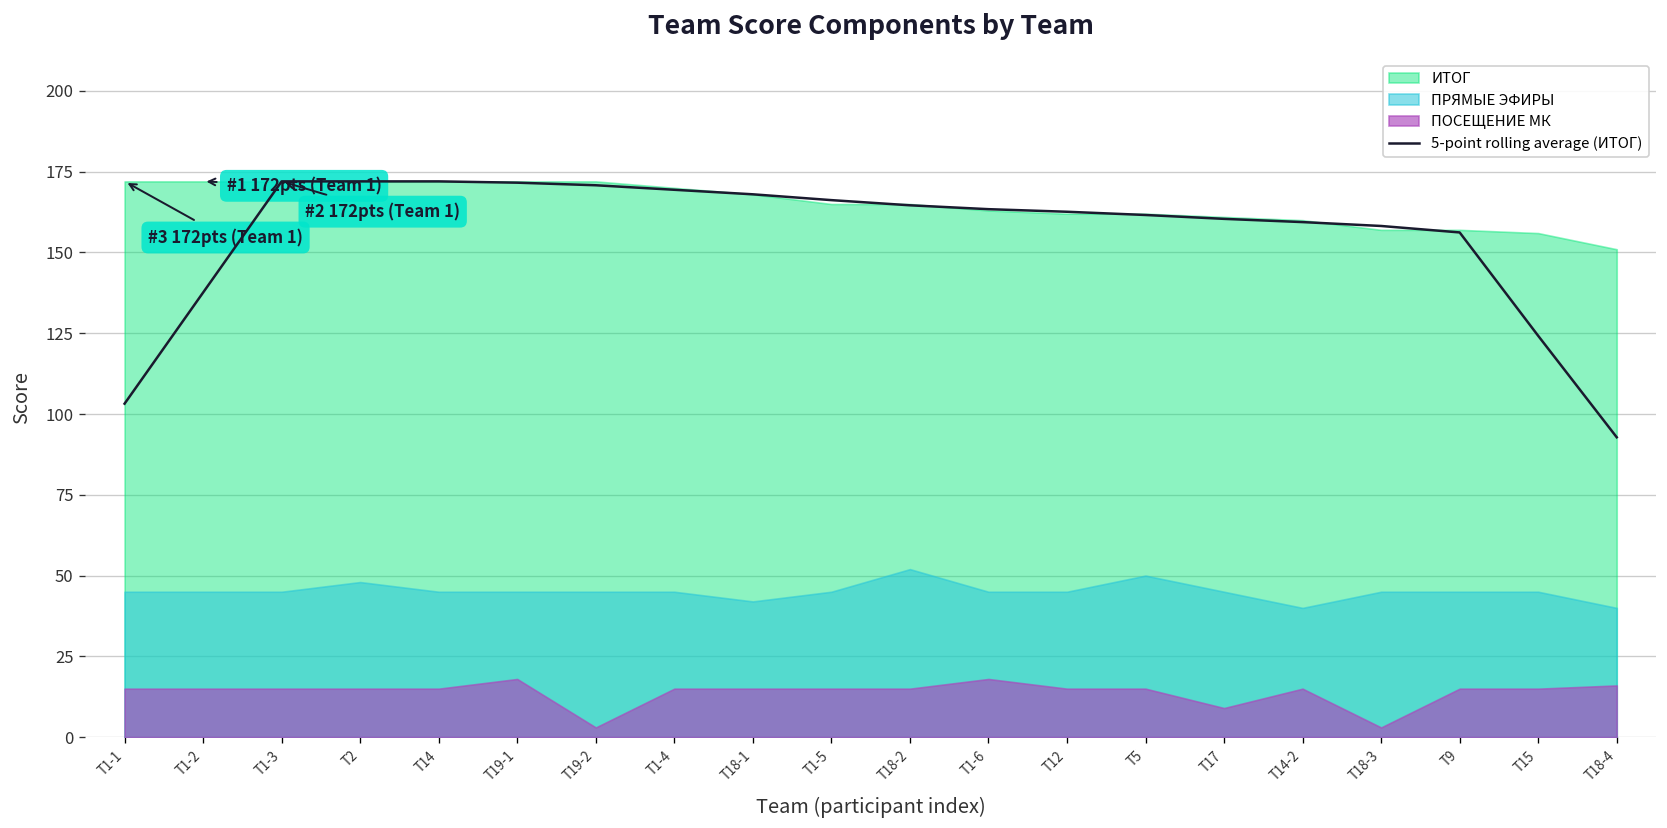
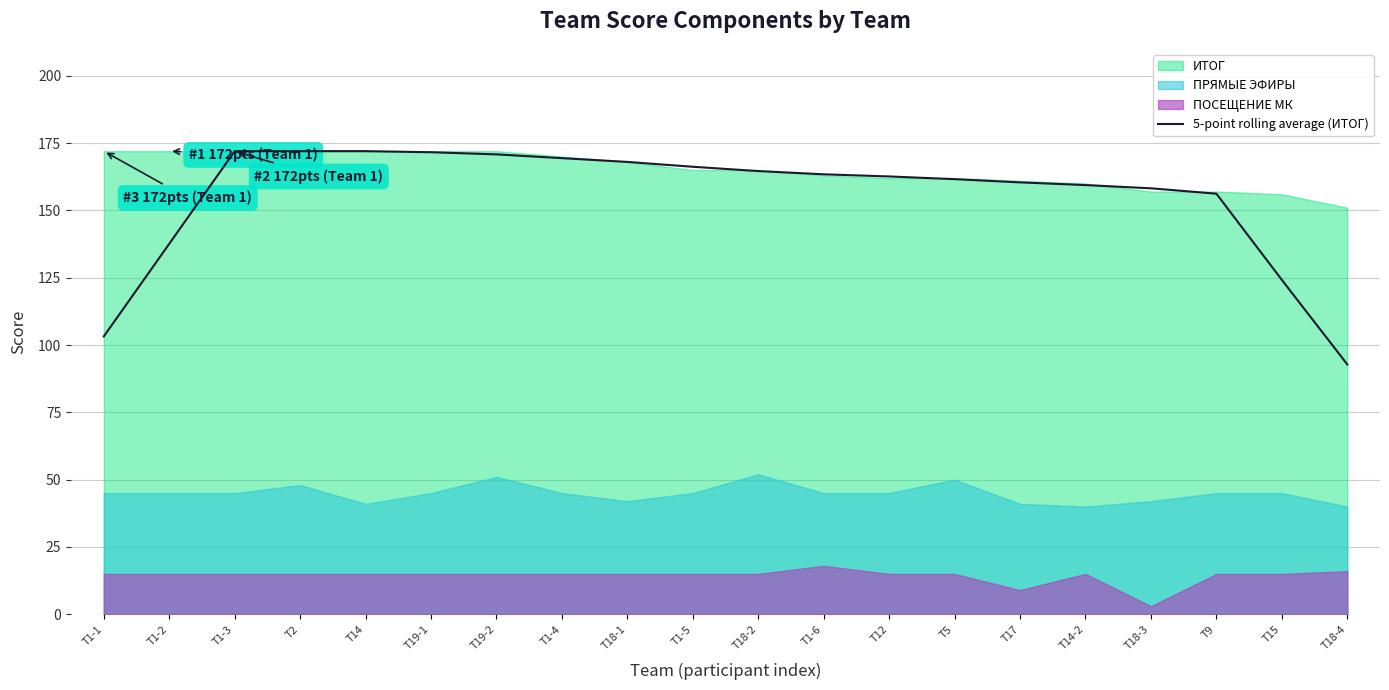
ПРЯМЫЕ ЭФИРЫ, T14: 45 -> 41
ПОСЕЩЕНИЕ МК, T19-1: 18 -> 15
ПРЯМЫЕ ЭФИРЫ, T19-2: 45 -> 51
ПОСЕЩЕНИЕ МК, T19-2: 3 -> 15
ПРЯМЫЕ ЭФИРЫ, T17: 45 -> 41
ПРЯМЫЕ ЭФИРЫ, T18-3: 45 -> 42
